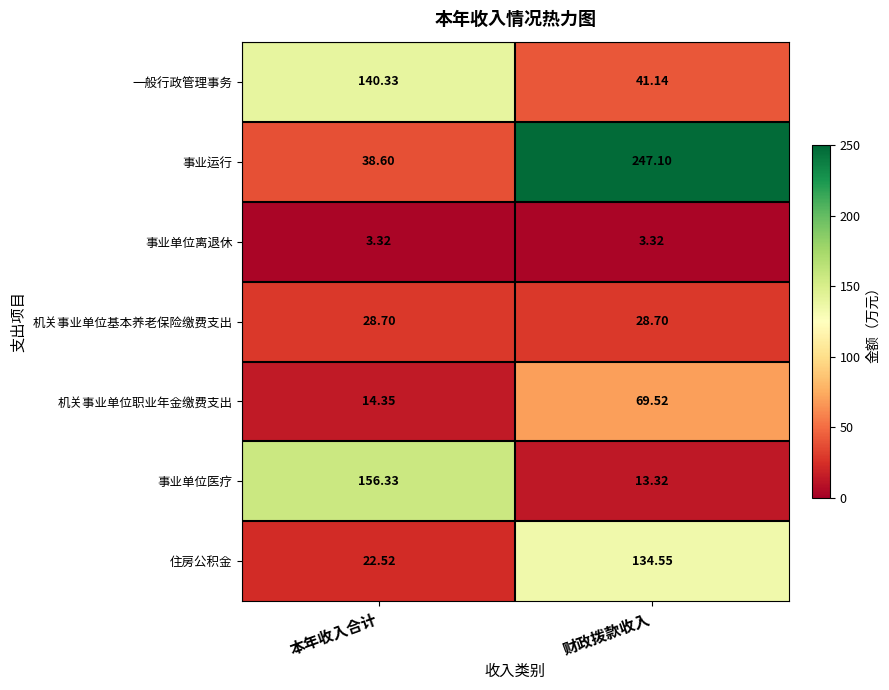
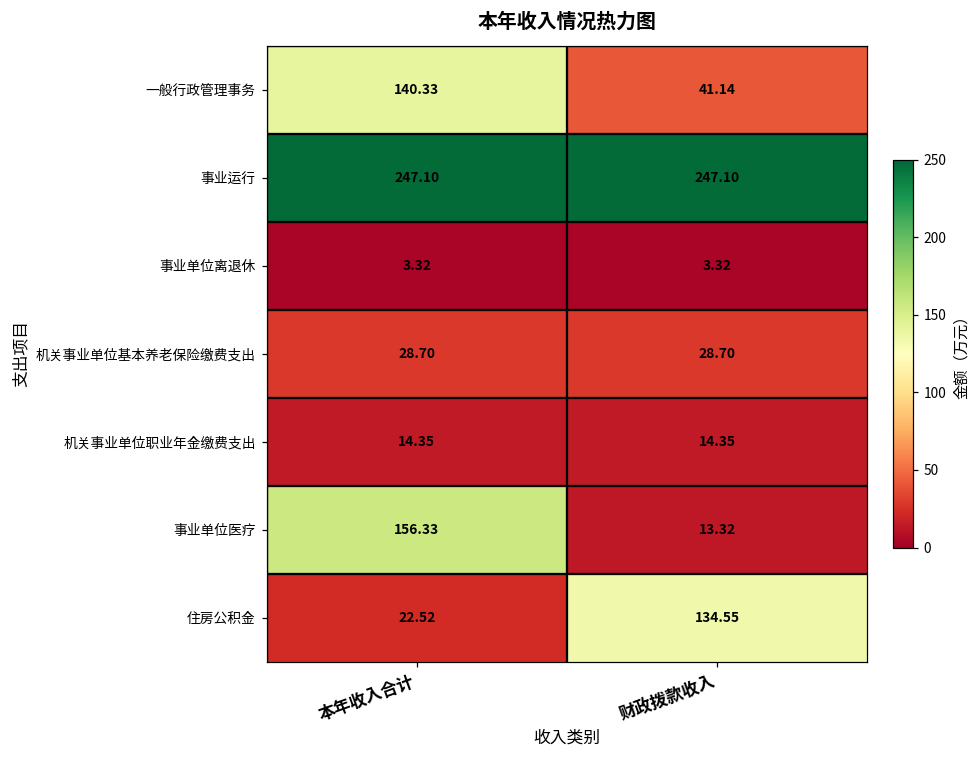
事业运行, 本年收入合计: 38.60 -> 247.10
机关事业单位职业年金缴费支出, 财政拨款收入: 69.52 -> 14.35
